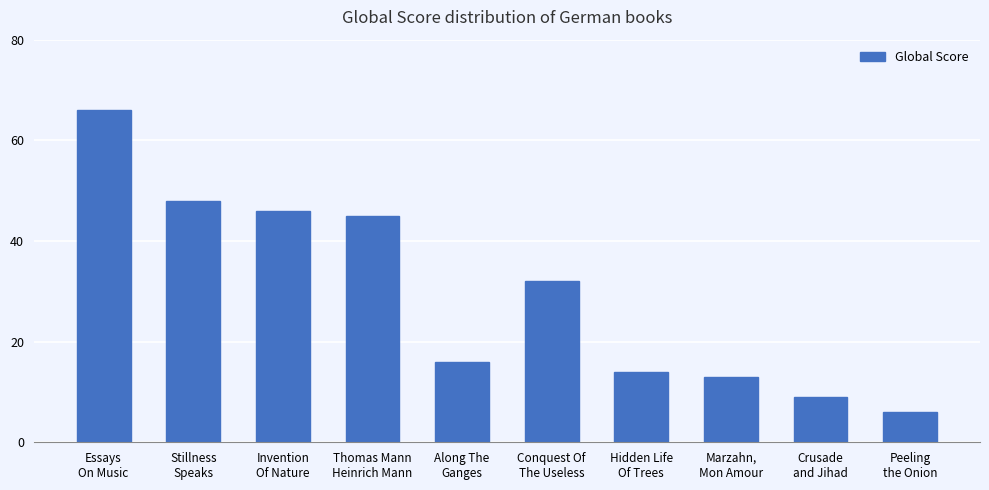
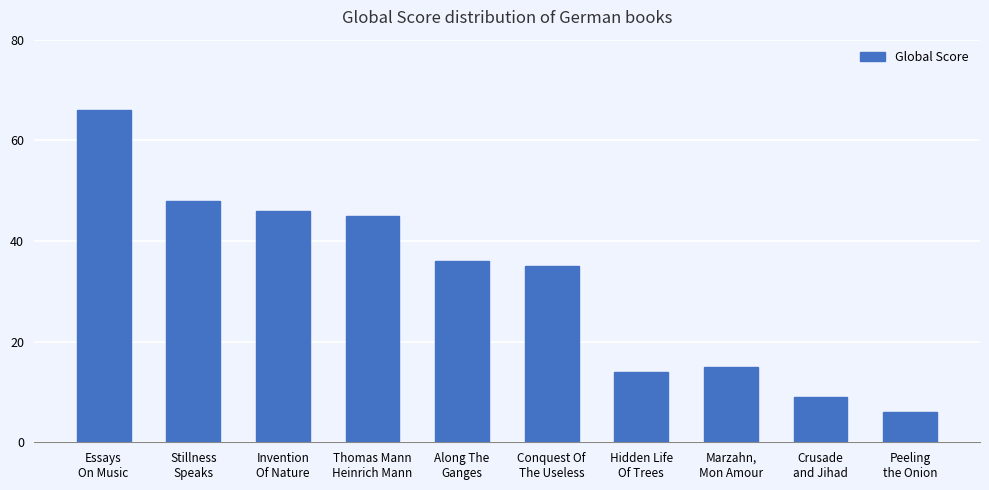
Along The Ganges: 16 -> 36
Conquest Of The Useless: 32 -> 35
Marzahn, Mon Amour: 13 -> 15
